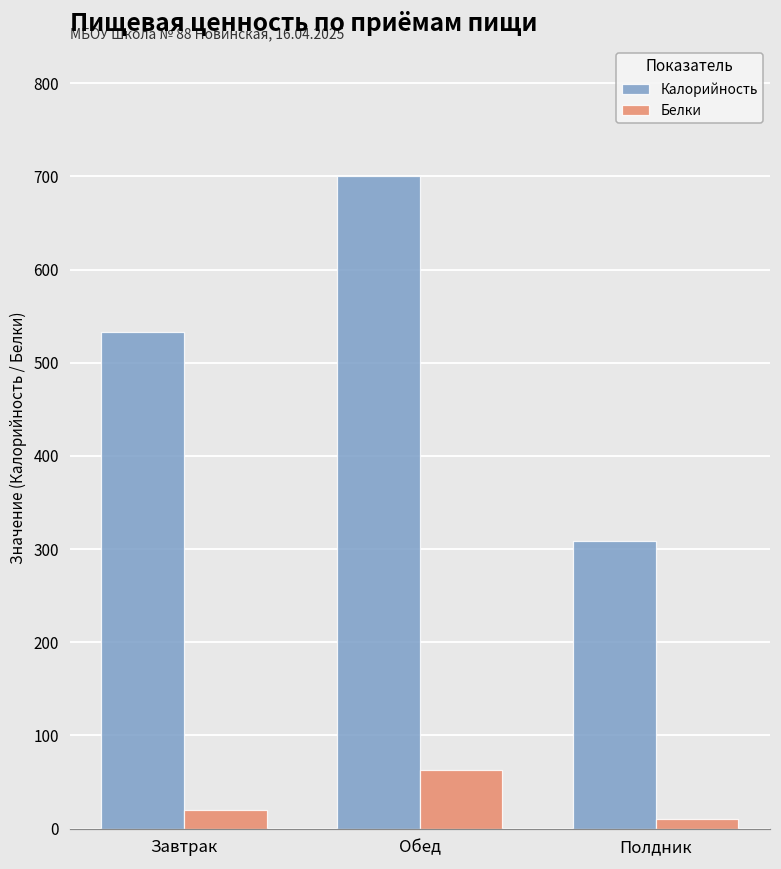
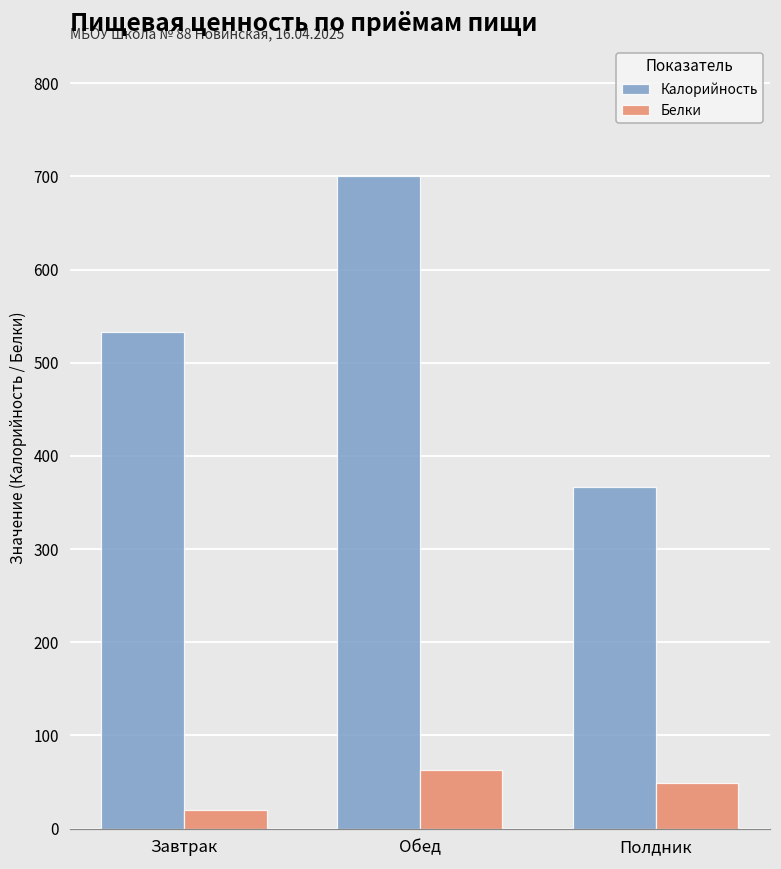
Калорийность, Полдник: 310 -> 370
Белки, Полдник: 10 -> 50
